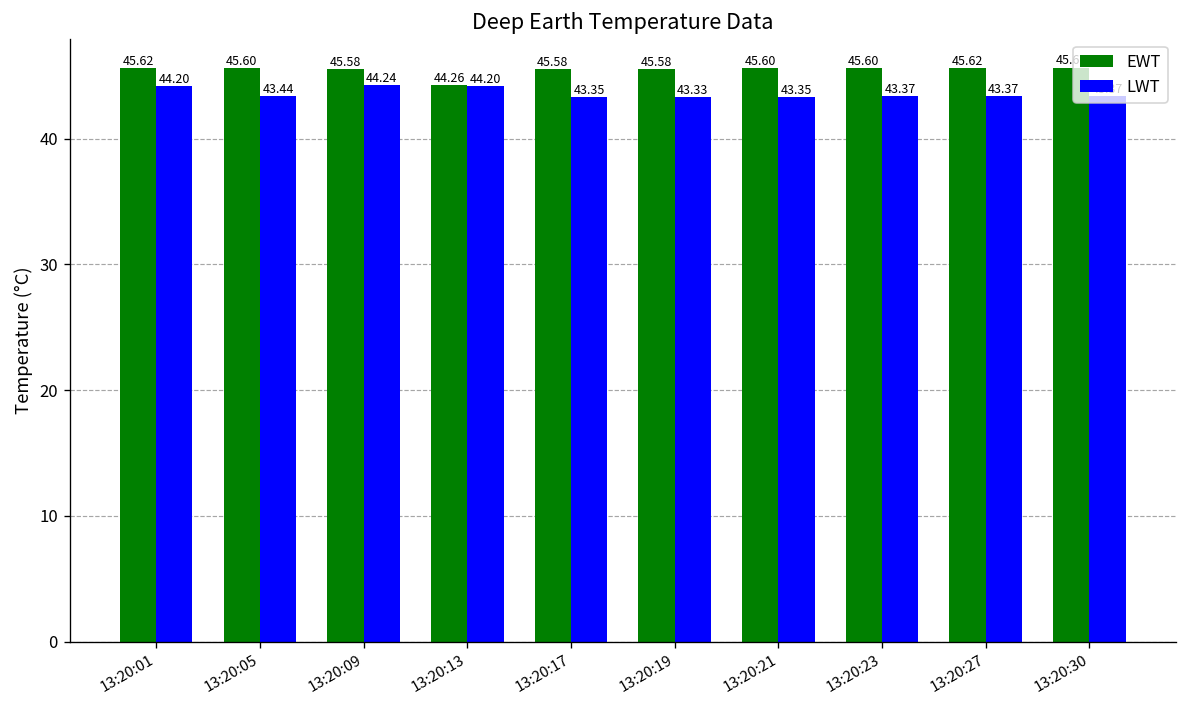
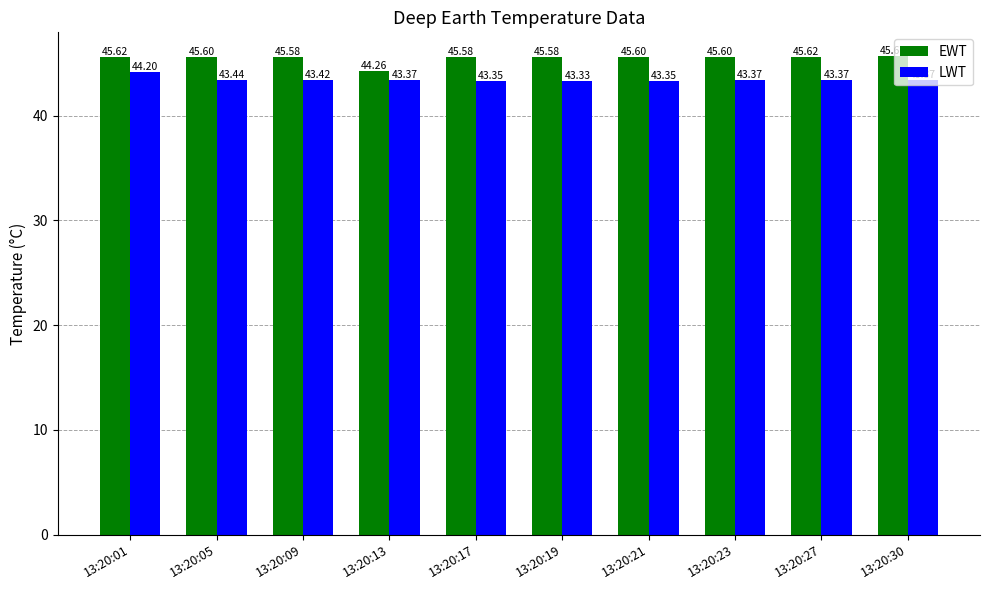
LWT, 13:20:09: 44.24 -> 43.42
LWT, 13:20:13: 44.20 -> 43.37
